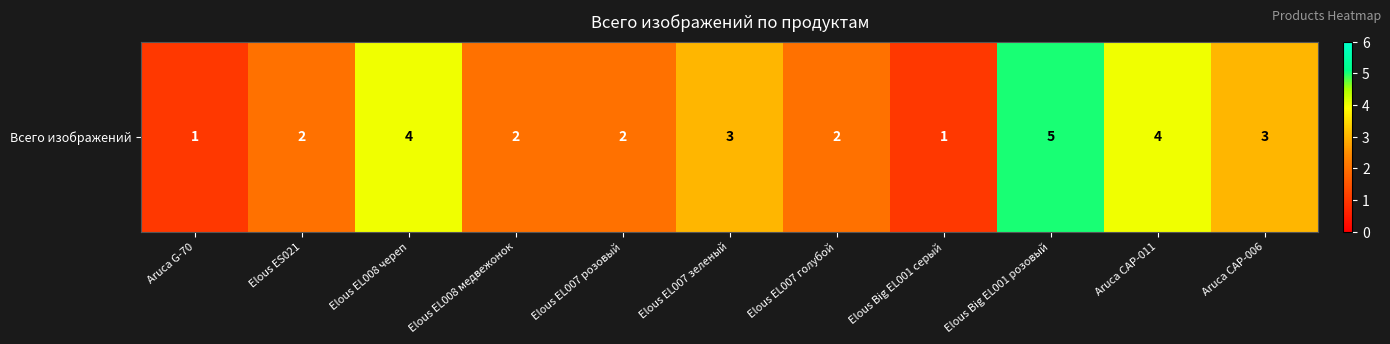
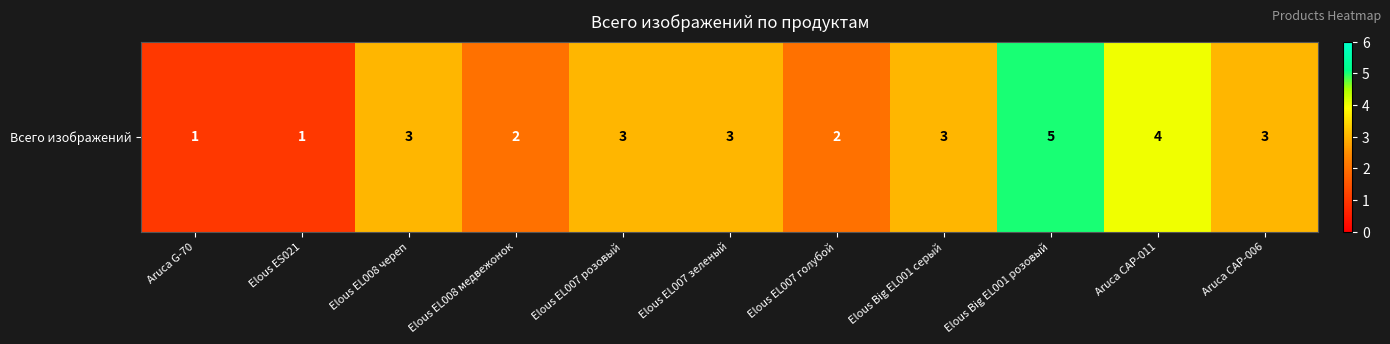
Всего изображений, Elous ES021: 2 -> 1
Всего изображений, Elous EL008 череп: 4 -> 3
Всего изображений, Elous EL007 розовый: 2 -> 3
Всего изображений, Elous Big EL001 серый: 1 -> 3
